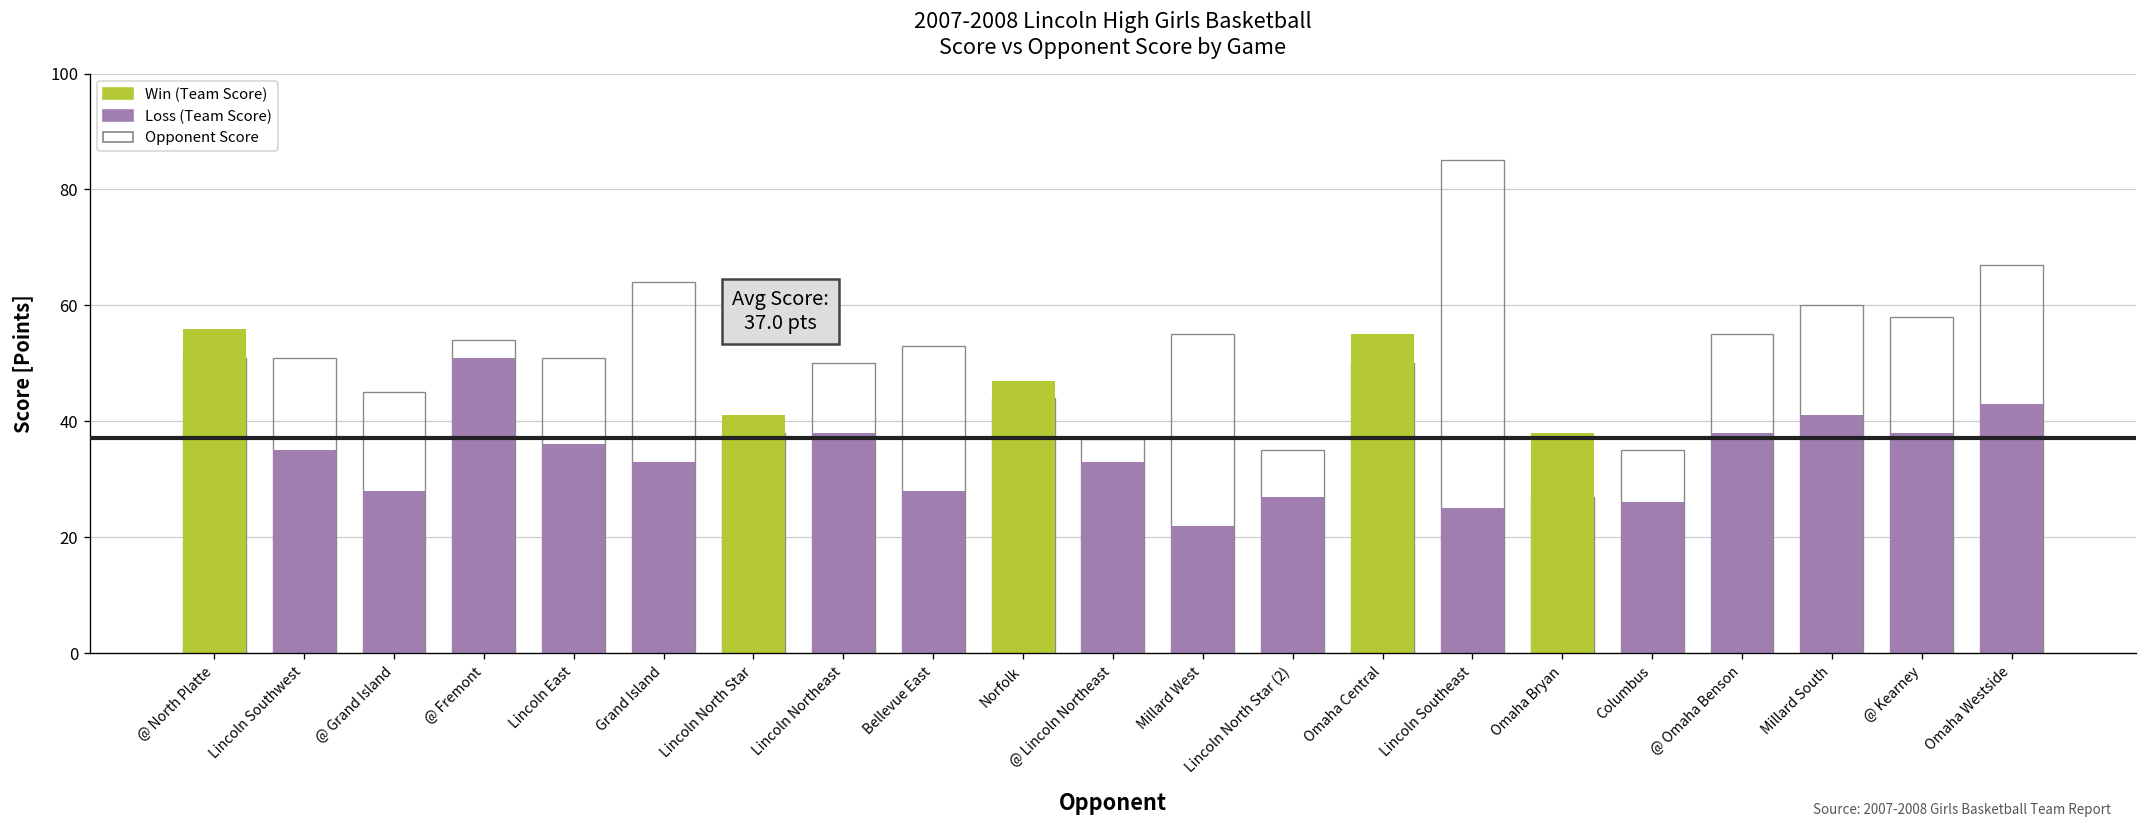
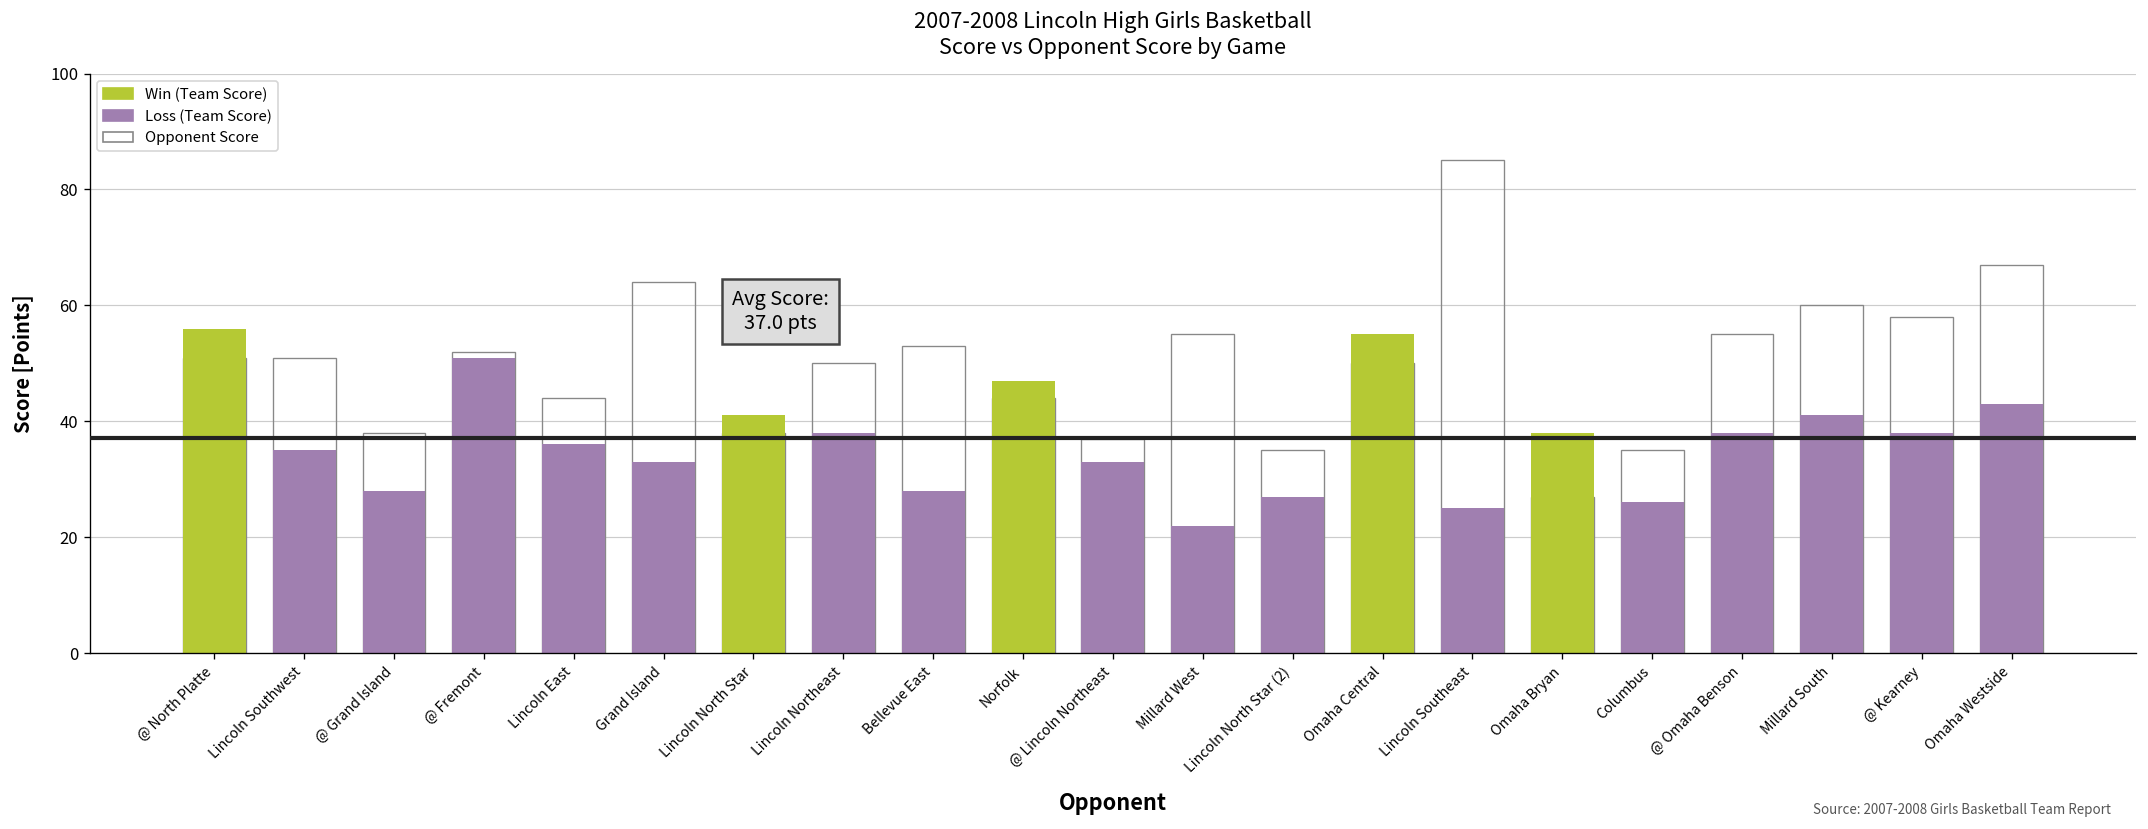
Opponent Score, @ Grand Island: 45 -> 38
Opponent Score, @ Fremont: 54 -> 52
Opponent Score, Lincoln East: 51 -> 44
